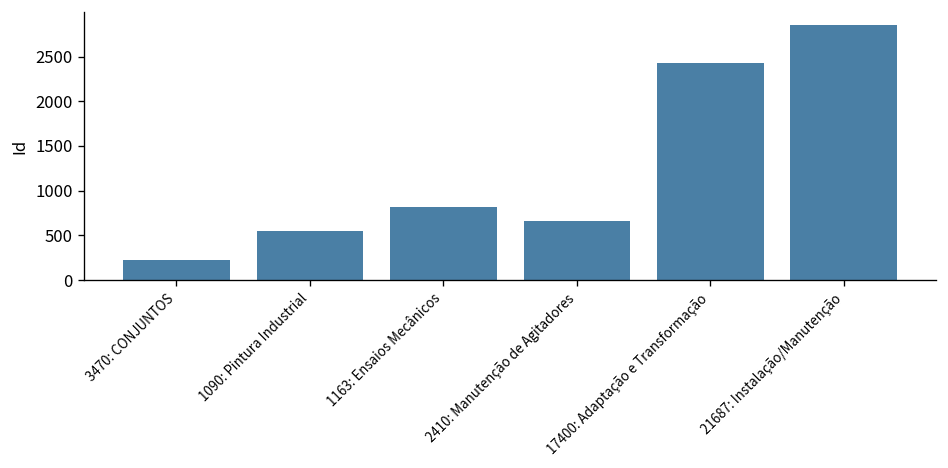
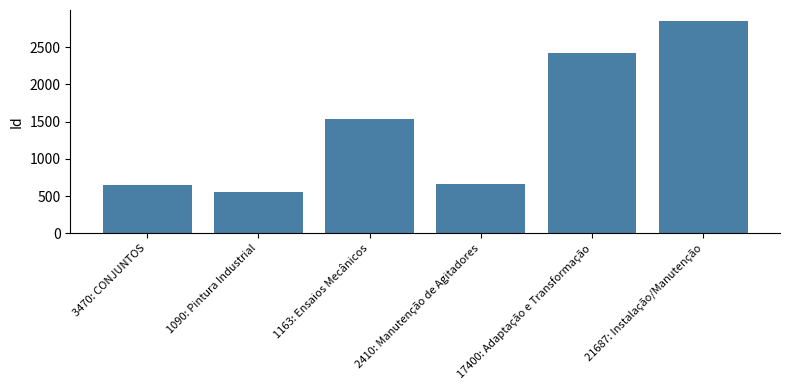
3470: CONJUNTOS: 200 -> 600
1163: Ensaios Mecânicos: 800 -> 1500
